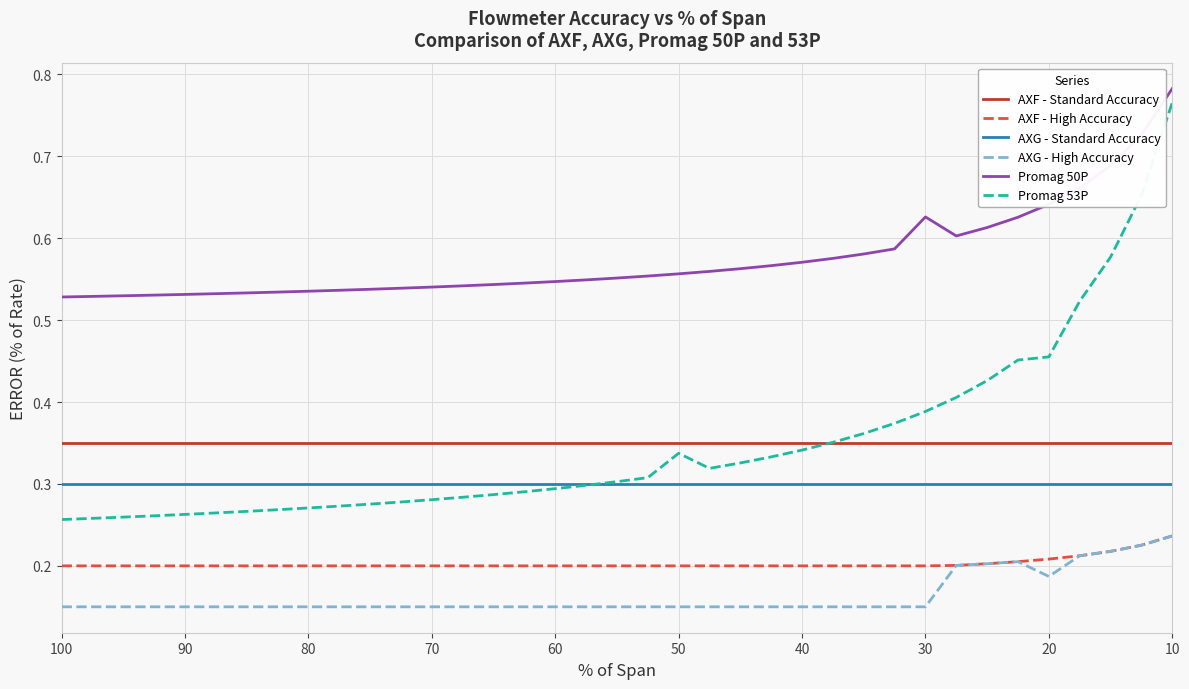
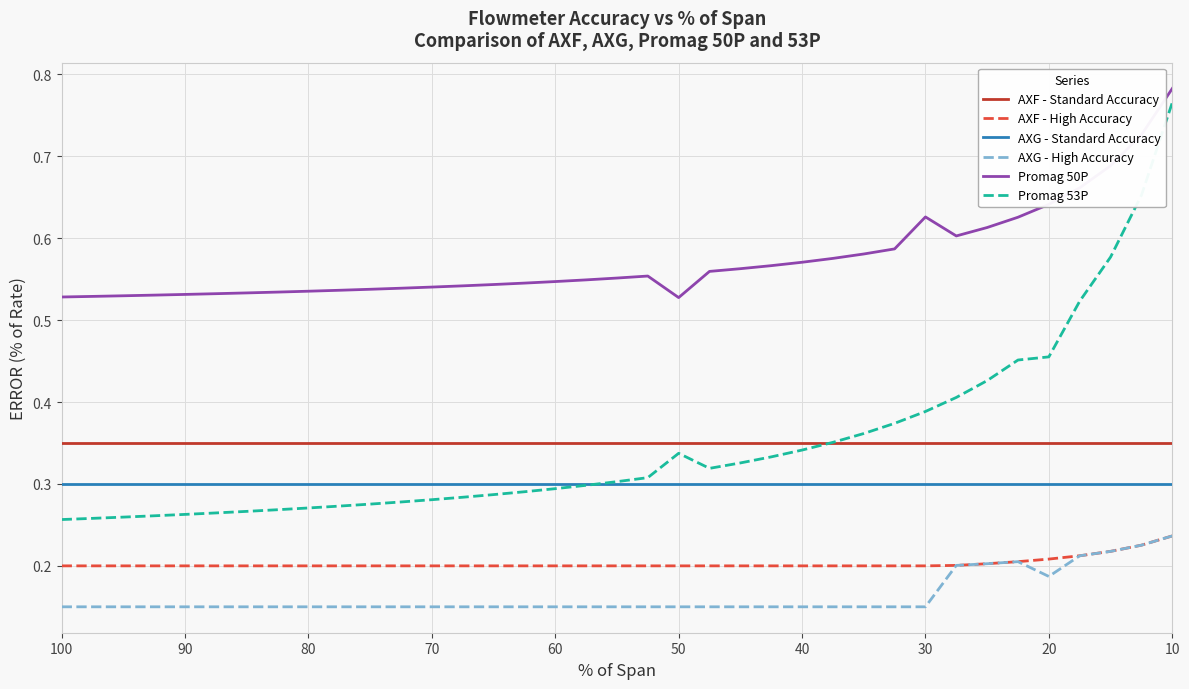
Promag 50P, 50: 0.56 -> 0.53
